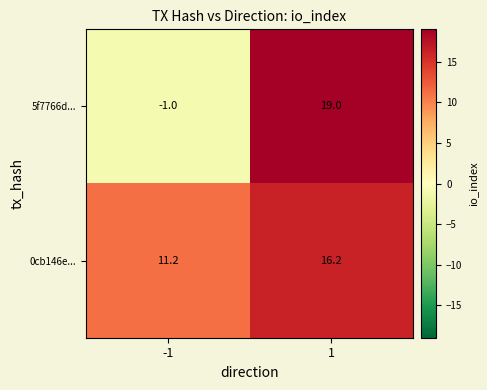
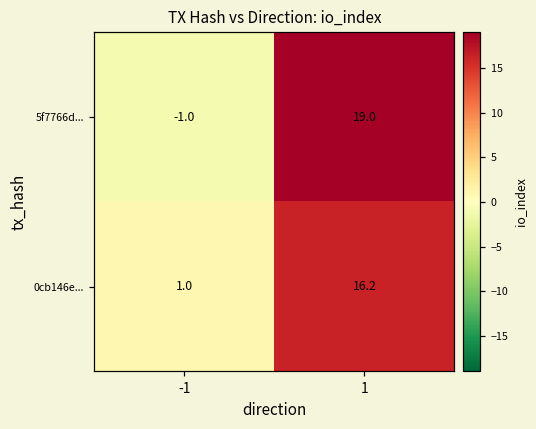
0cb146e..., -1: 11.2 -> 1.0
